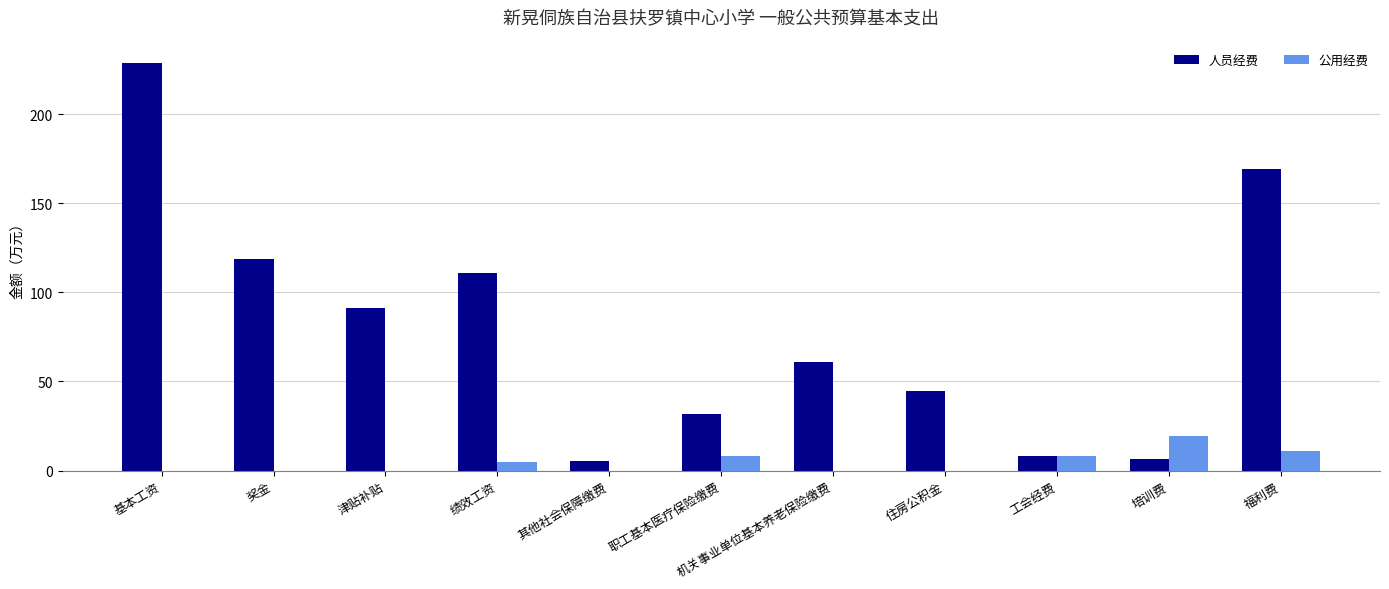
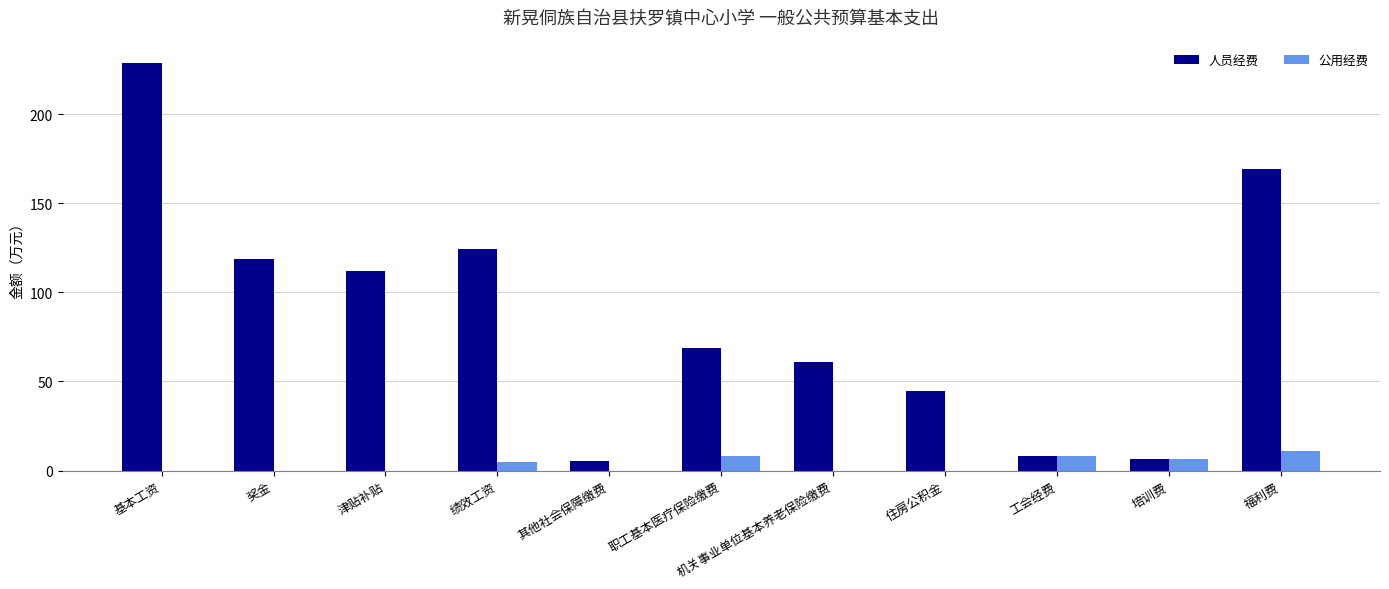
人员经费, 津贴补贴: 91 -> 112
人员经费, 绩效工资: 111 -> 125
人员经费, 职工基本医疗保险缴费: 32 -> 69
公用经费, 培训费: 19 -> 7
